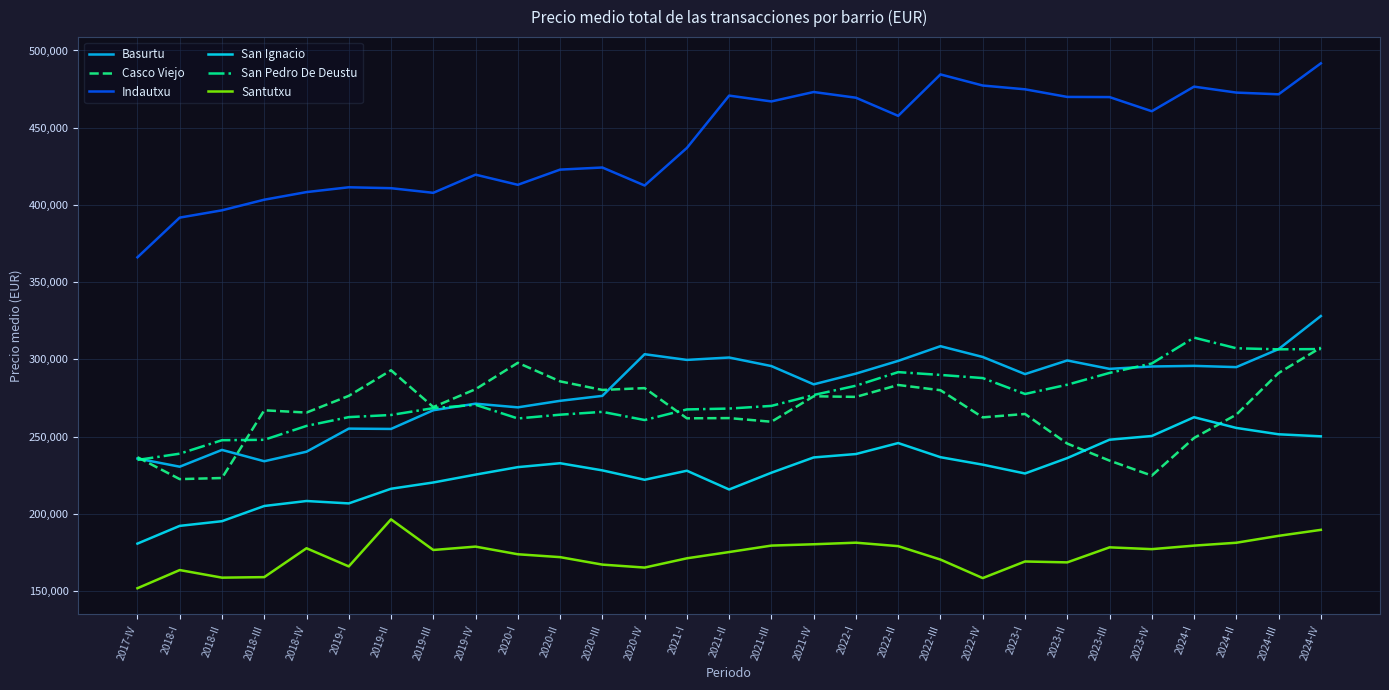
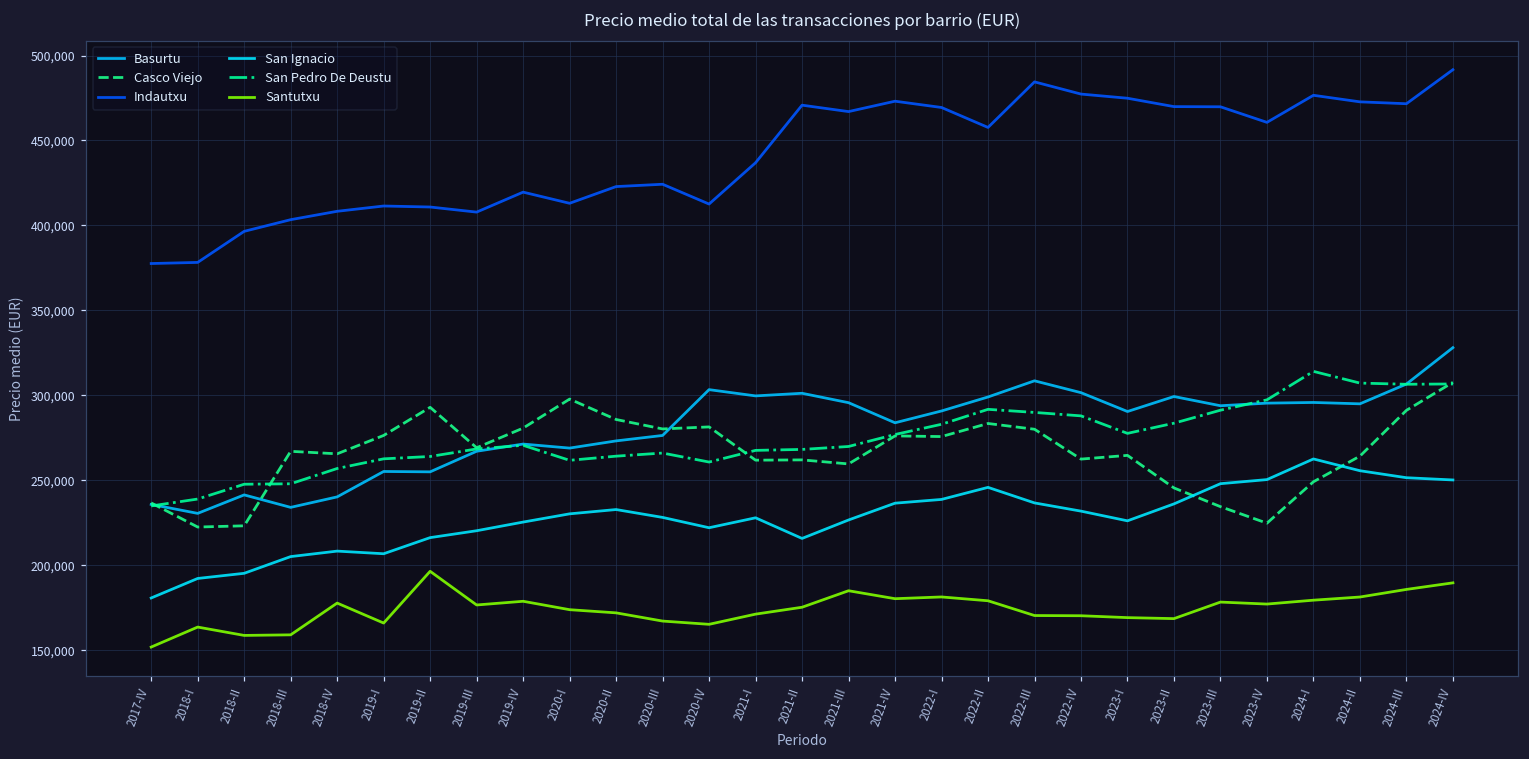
Indautxu, 2017-IV: 366,000 -> 378,000
Indautxu, 2018-I: 392,000 -> 378,000
Santutxu, 2021-III: 179,000 -> 185,000
Santutxu, 2022-IV: 158,000 -> 170,000
